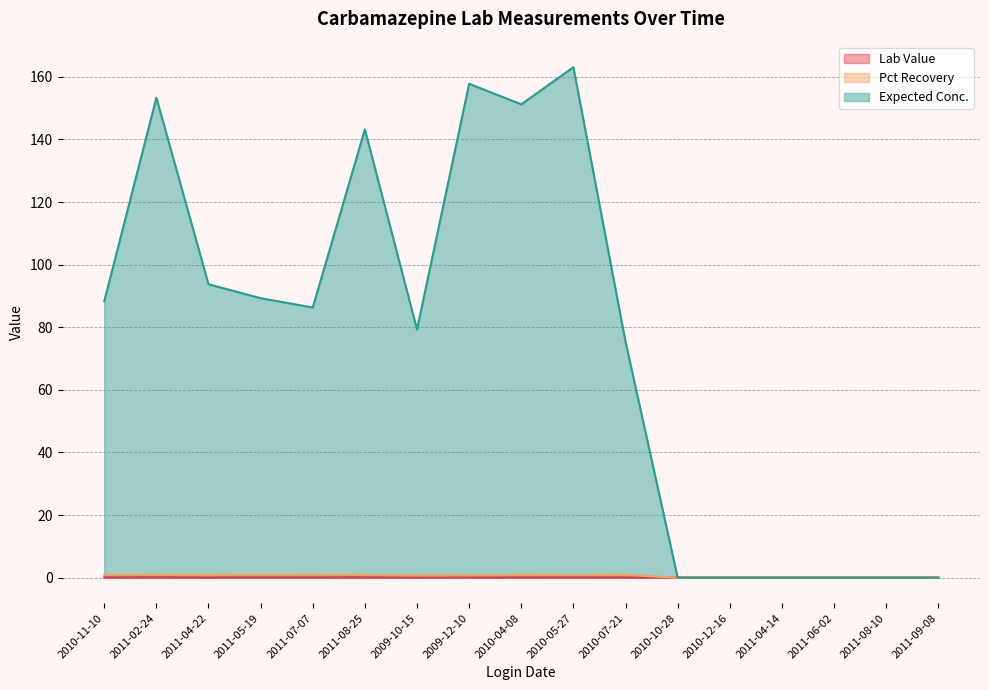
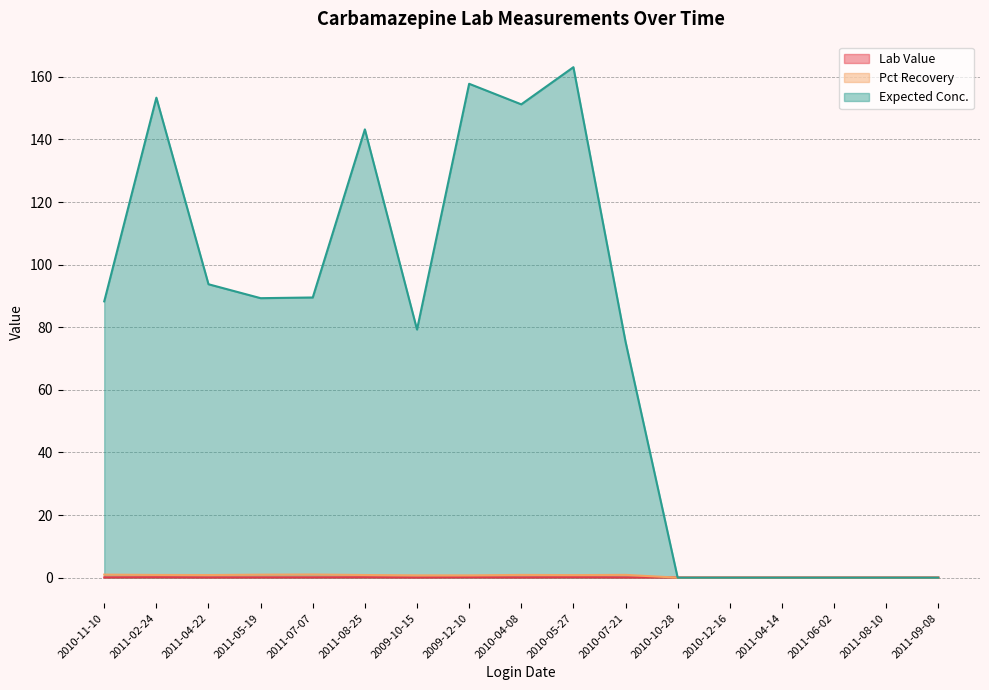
Expected Conc., 2011-07-07: 86 -> 90
